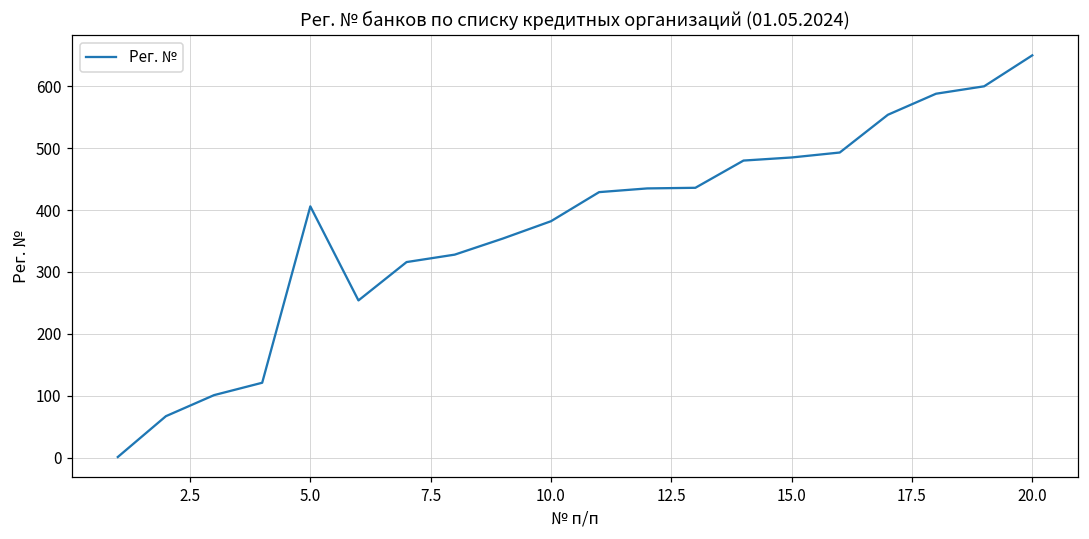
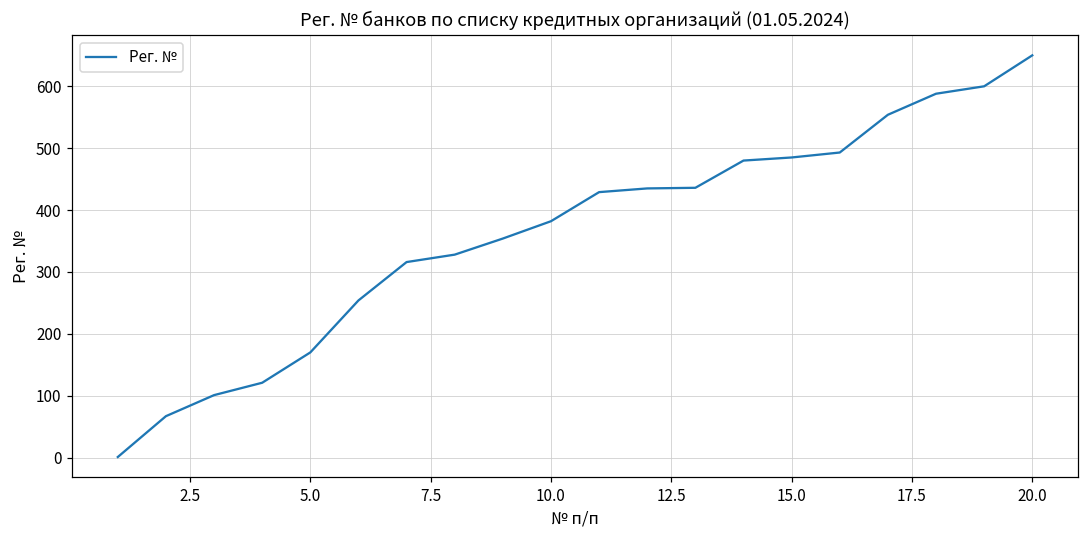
5.0: 410 -> 170
